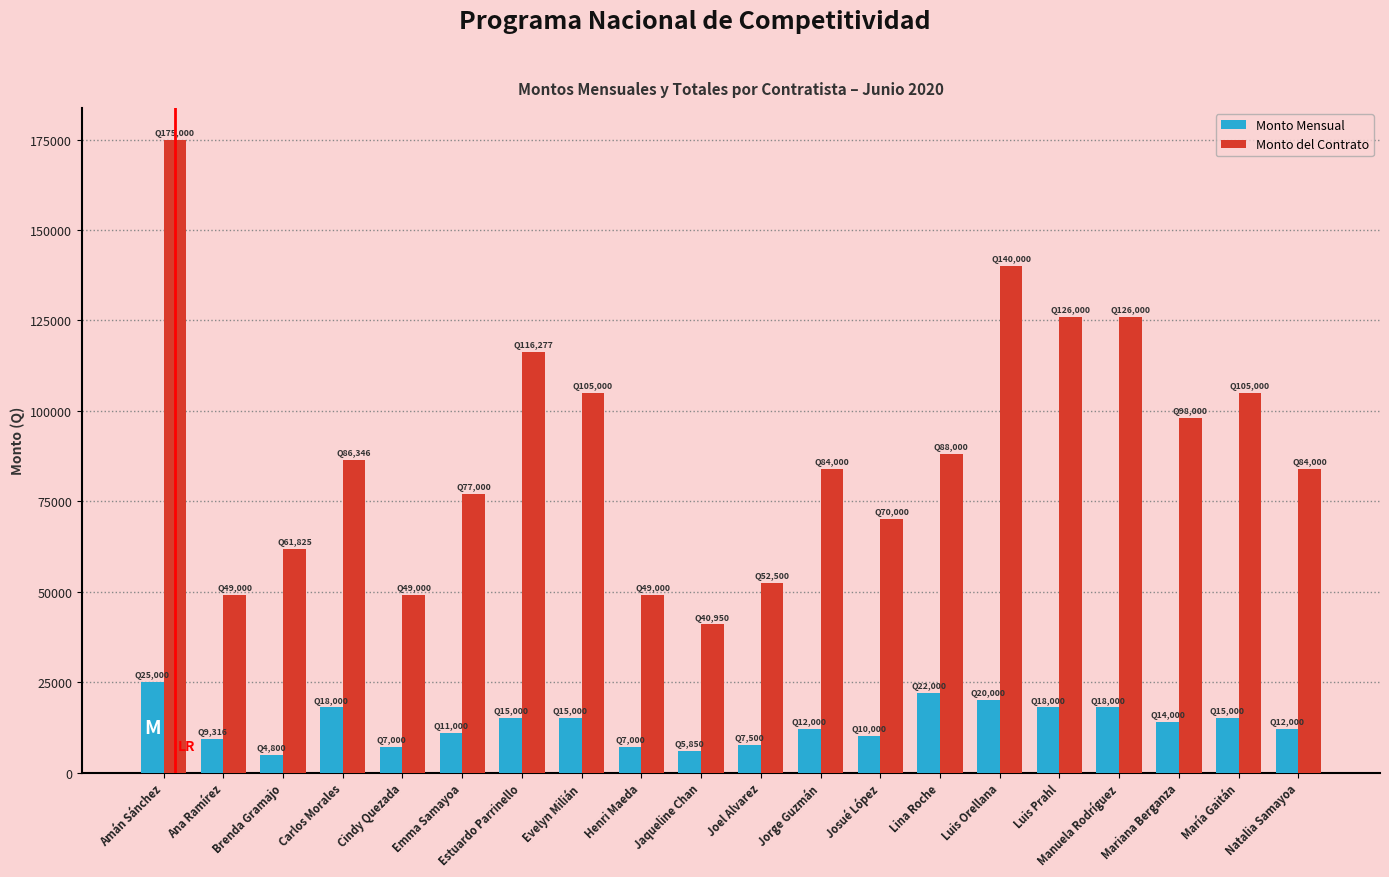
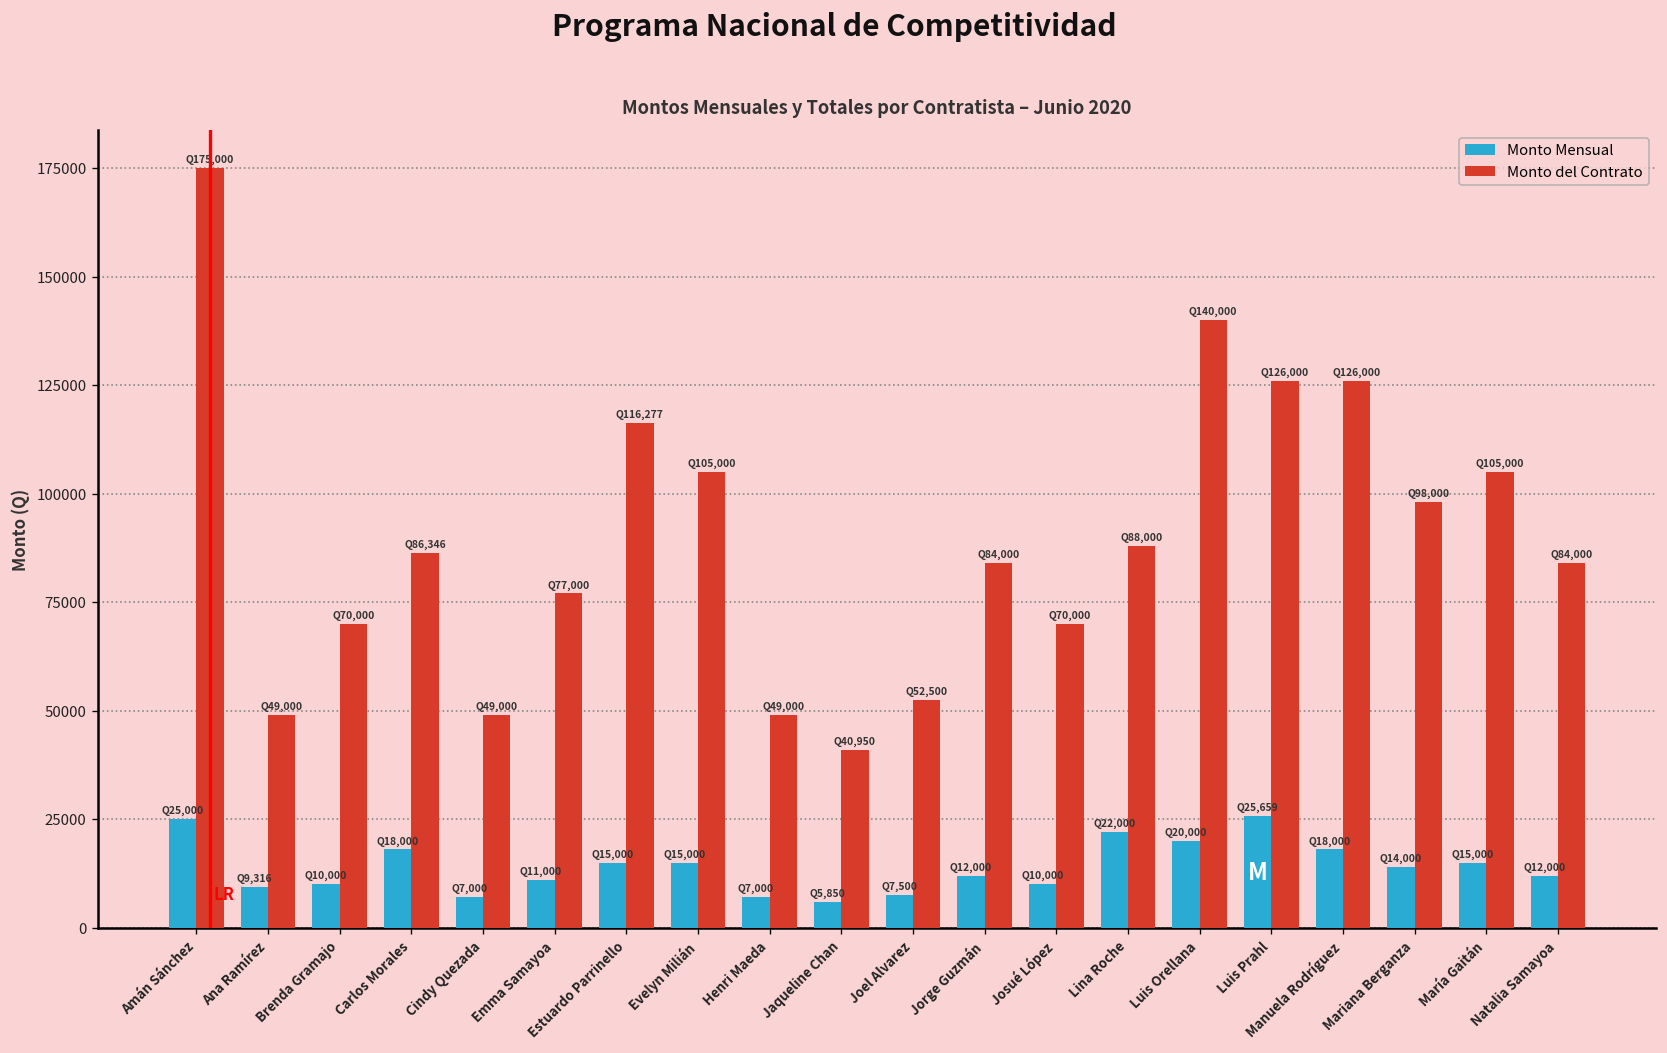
Monto Mensual, Brenda Gramajo: 4,800 -> 10,000
Monto del Contrato, Brenda Gramajo: 61,825 -> 70,000
Monto Mensual, Luis Prahl: 18,000 -> 25,659
